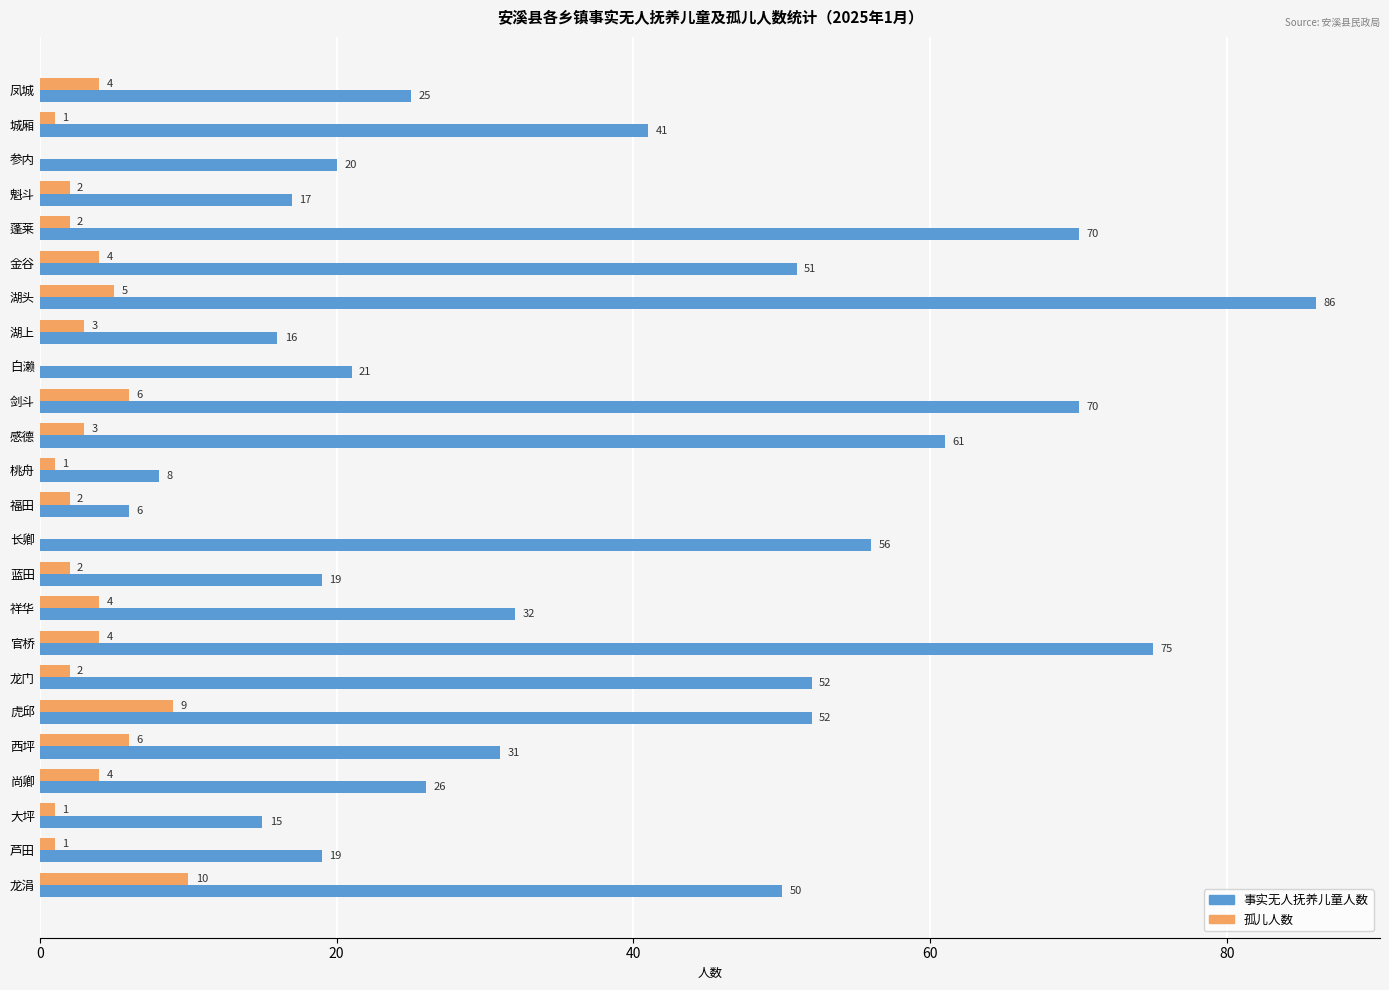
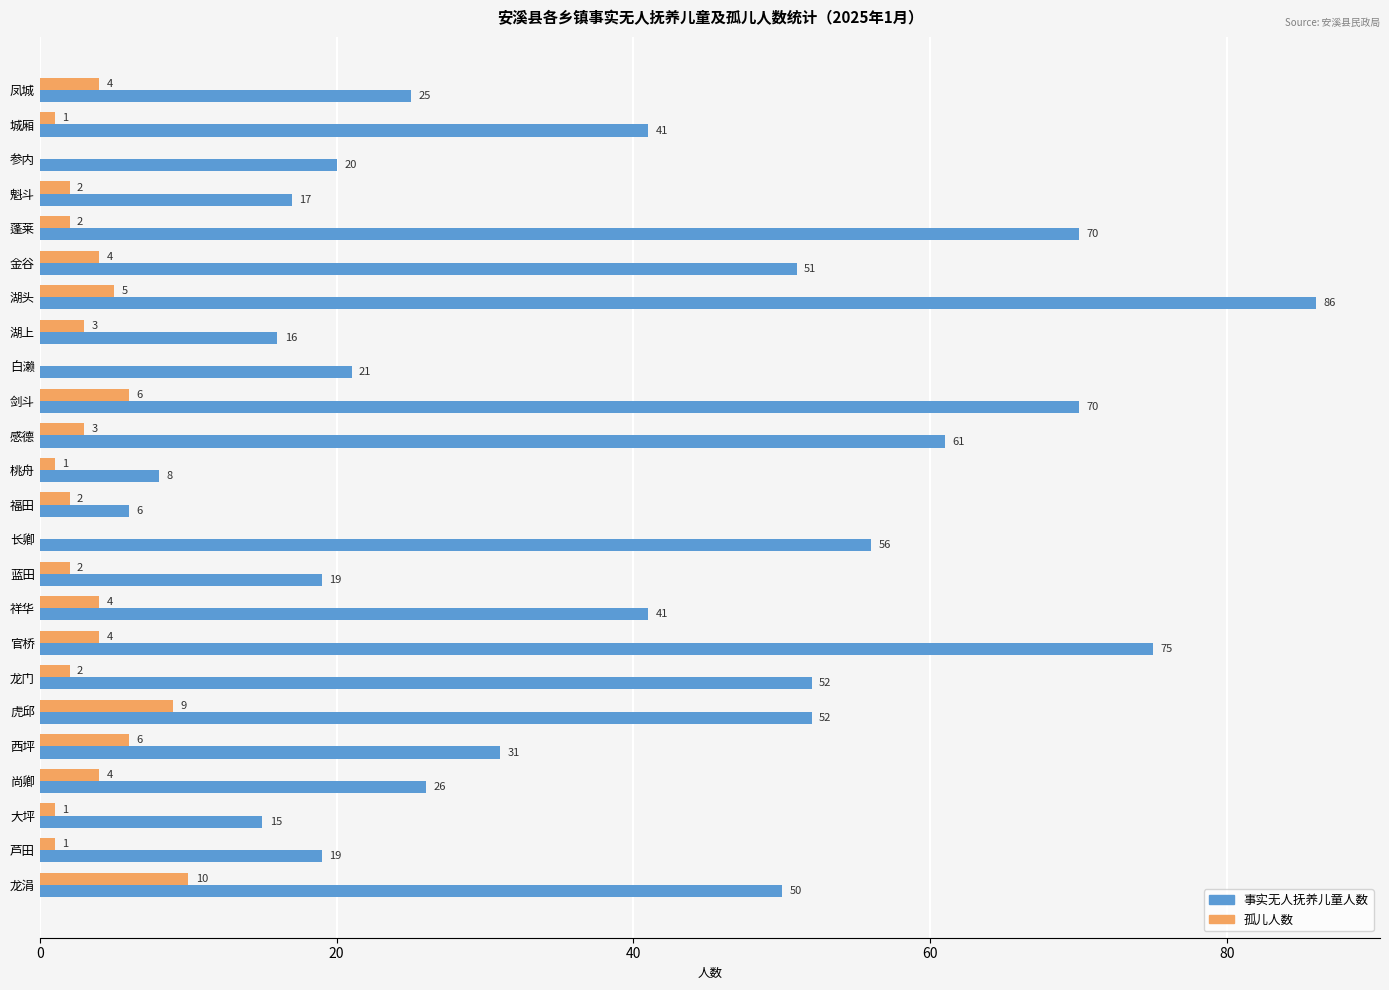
事实无人抚养儿童人数, 祥华: 32 -> 41
